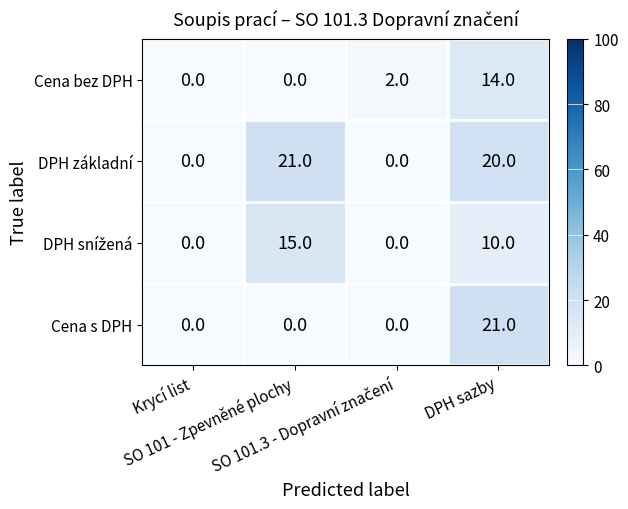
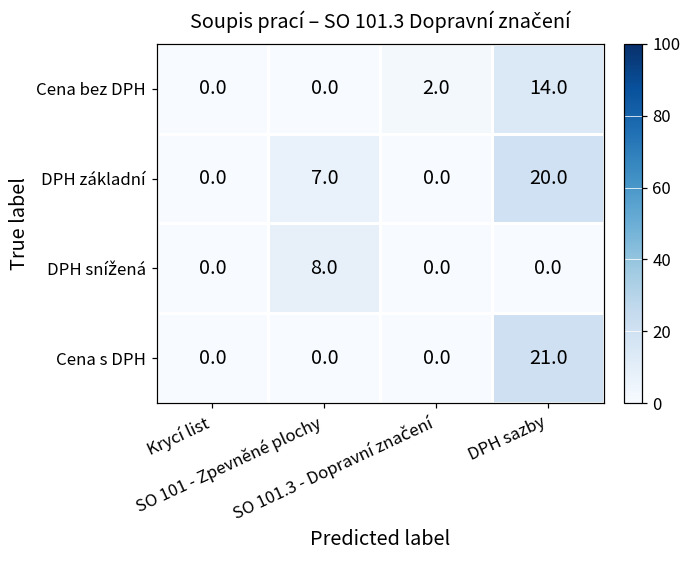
DPH základní, SO 101 - Zpevněné plochy: 21.0 -> 7.0
DPH snížená, SO 101 - Zpevněné plochy: 15.0 -> 8.0
DPH snížená, DPH sazby: 10.0 -> 0.0
